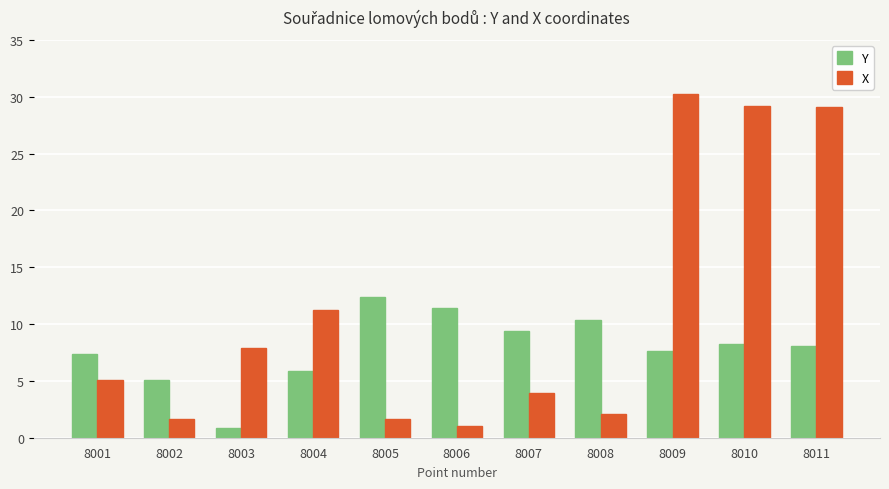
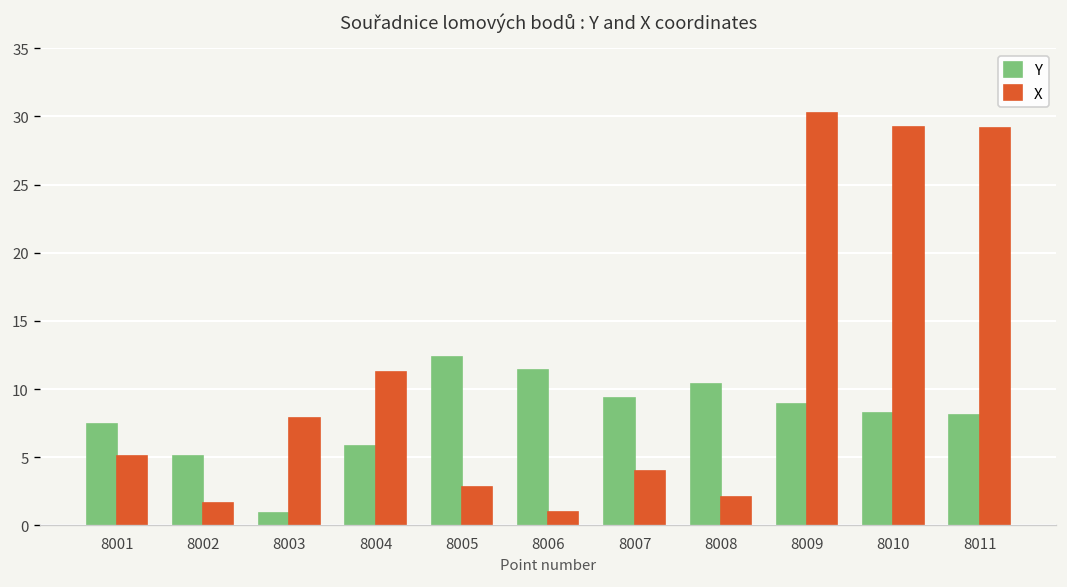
X, 8005: 1.7 -> 2.8
Y, 8009: 7.6 -> 8.9
